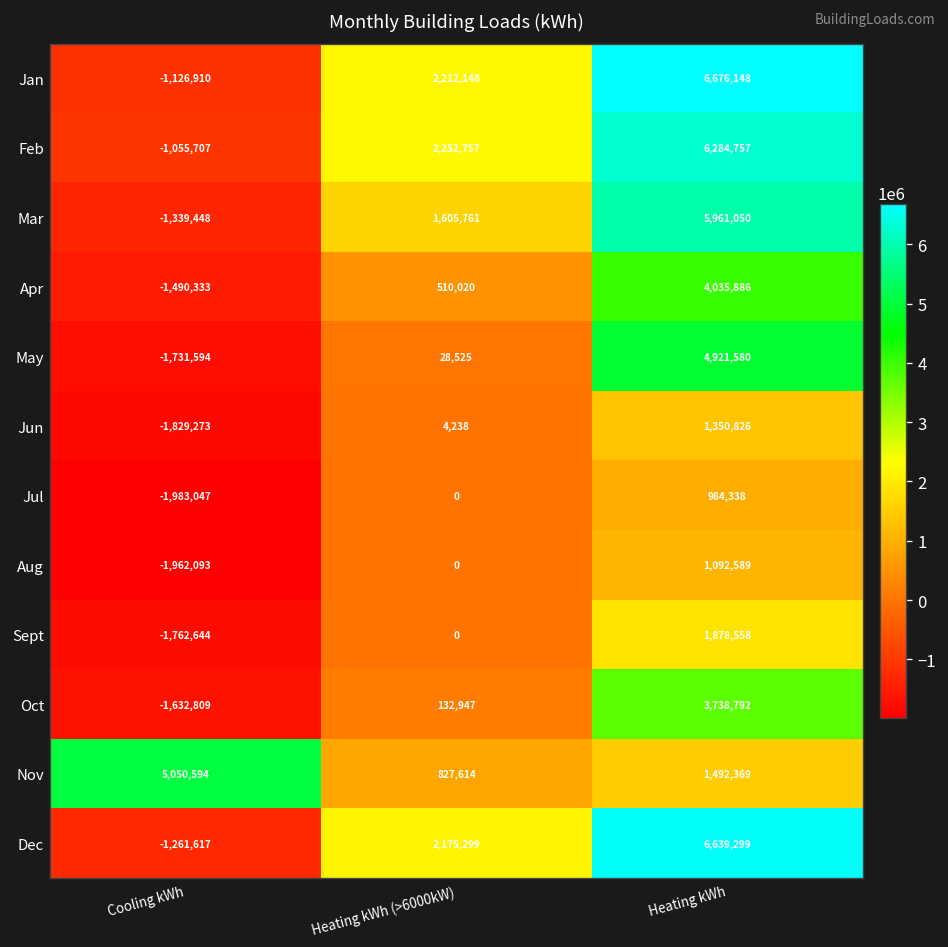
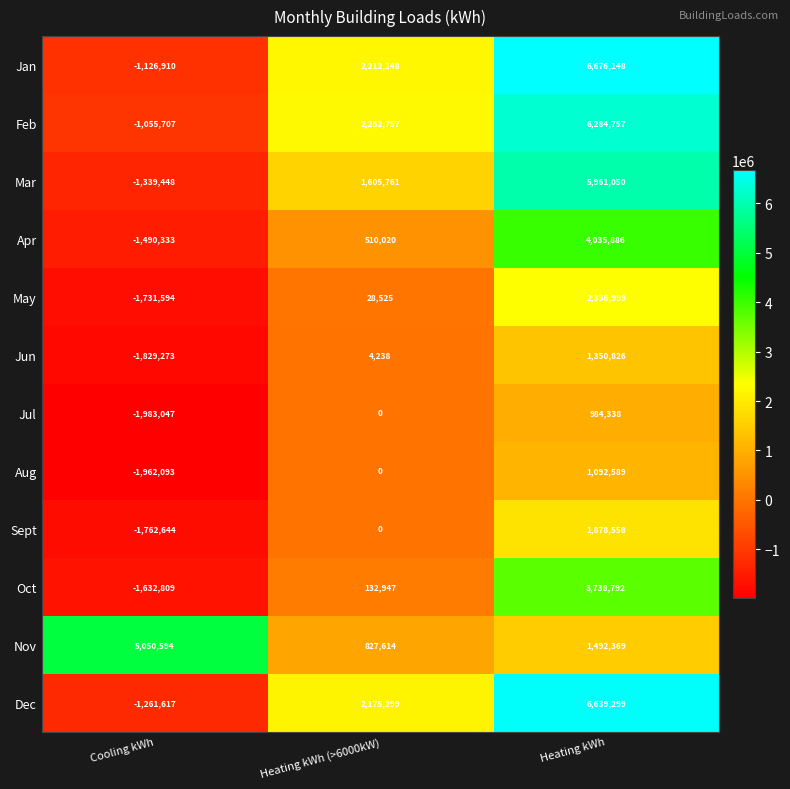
May, Heating kWh: 4,921,580 -> 2,336,999
